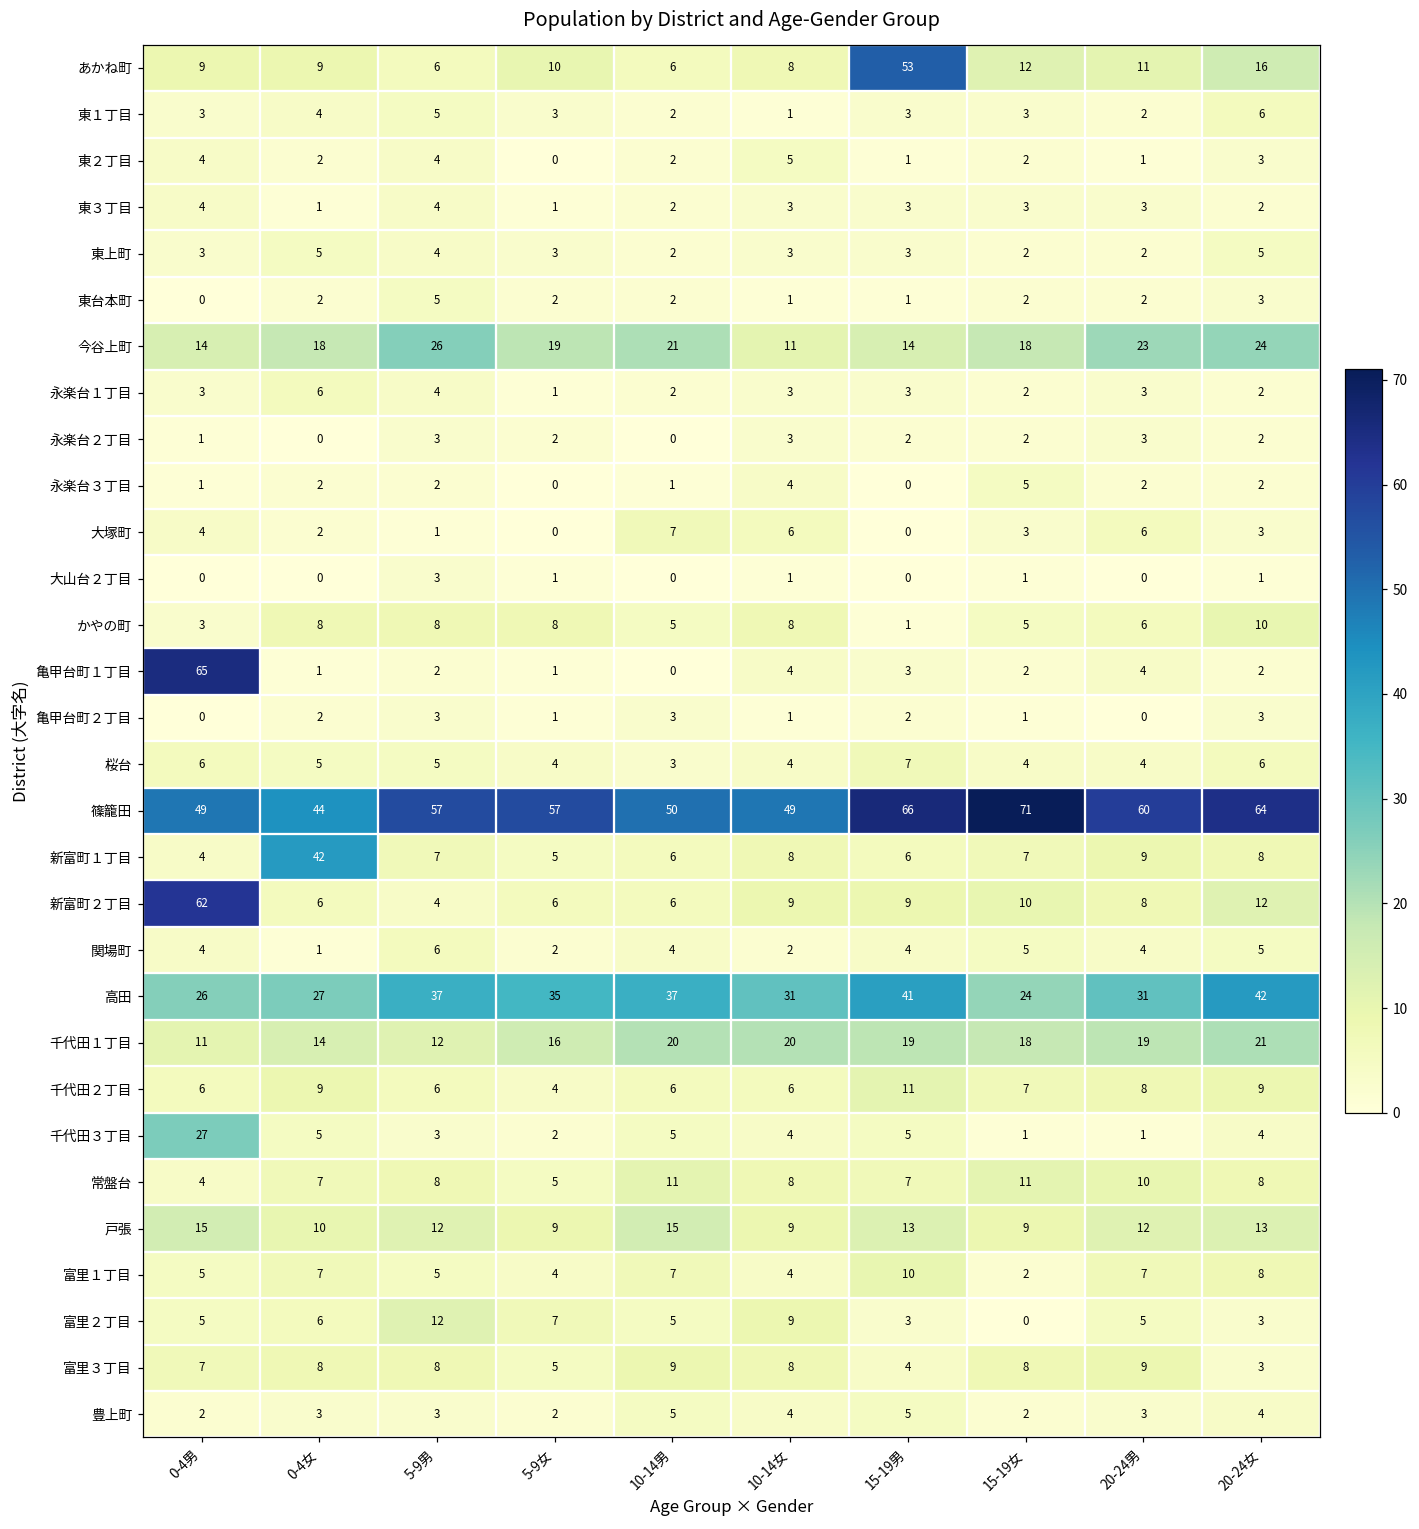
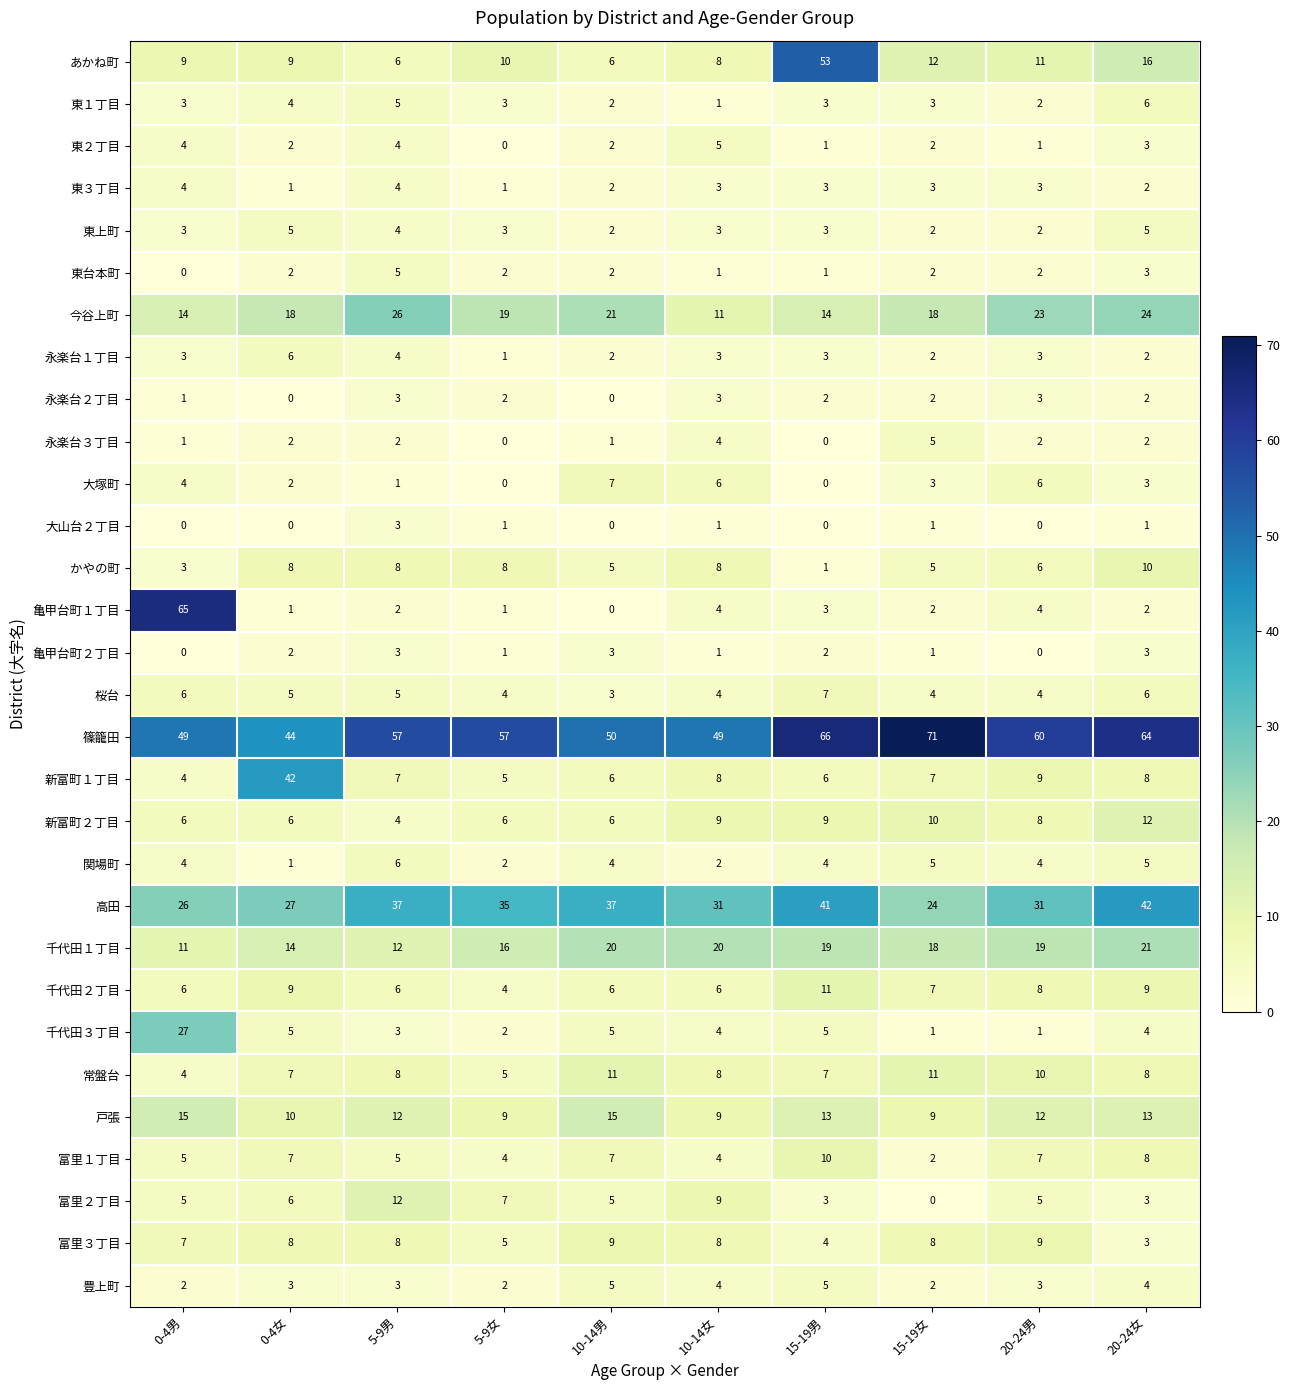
新富町２丁目, 0-4男: 62 -> 6
